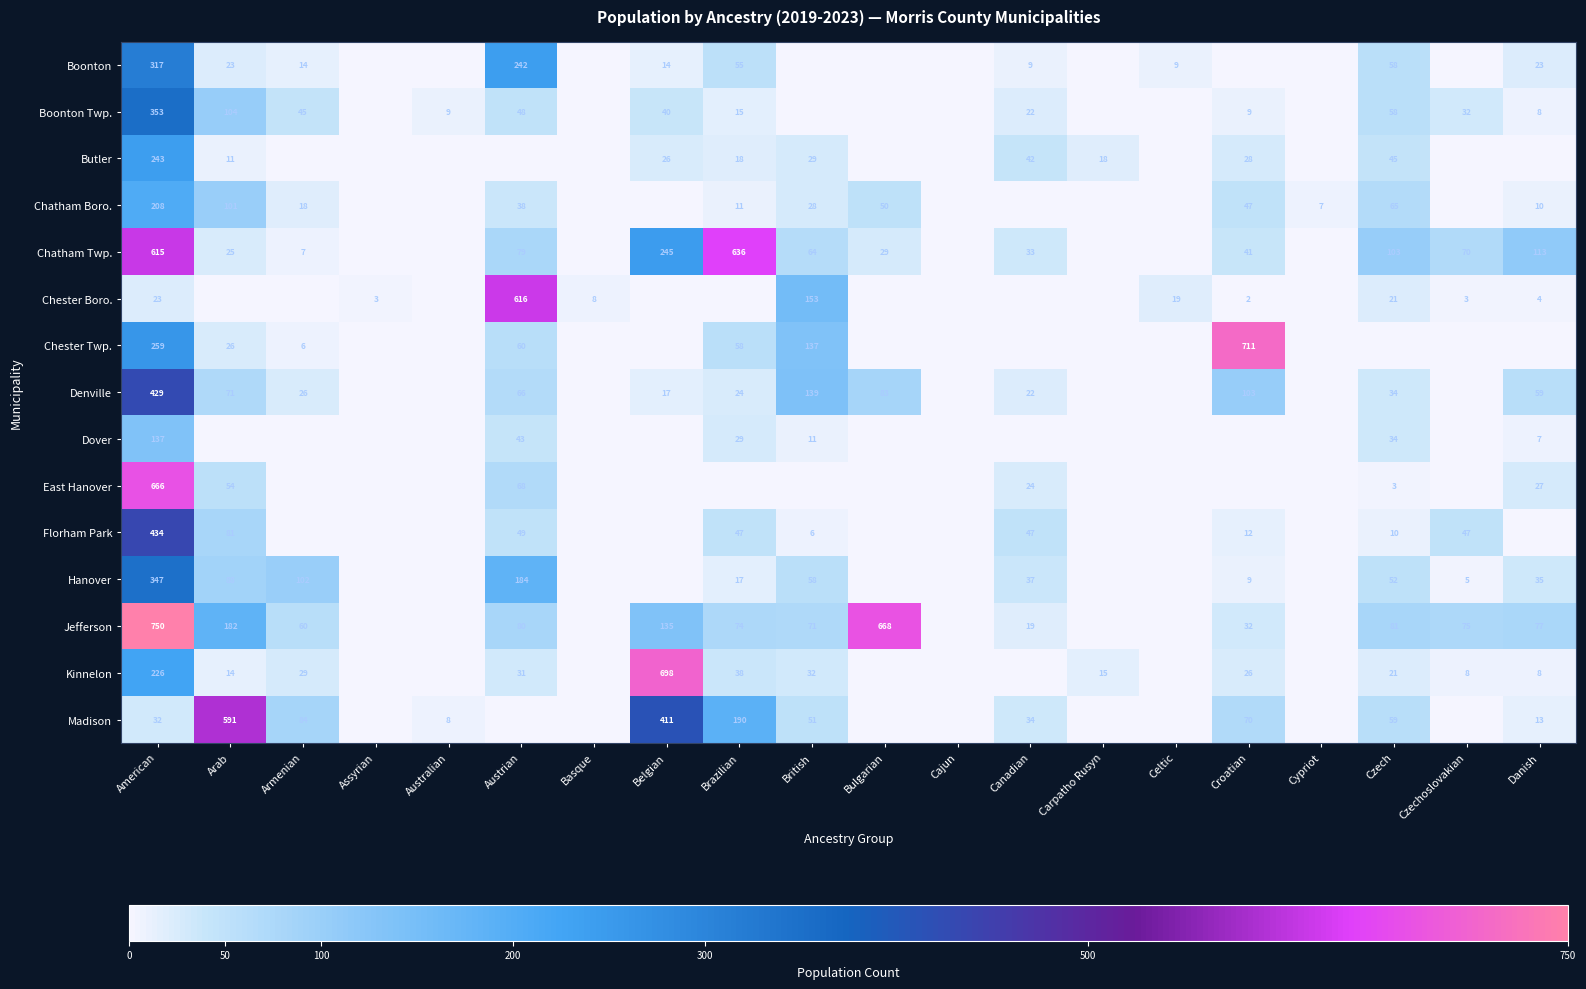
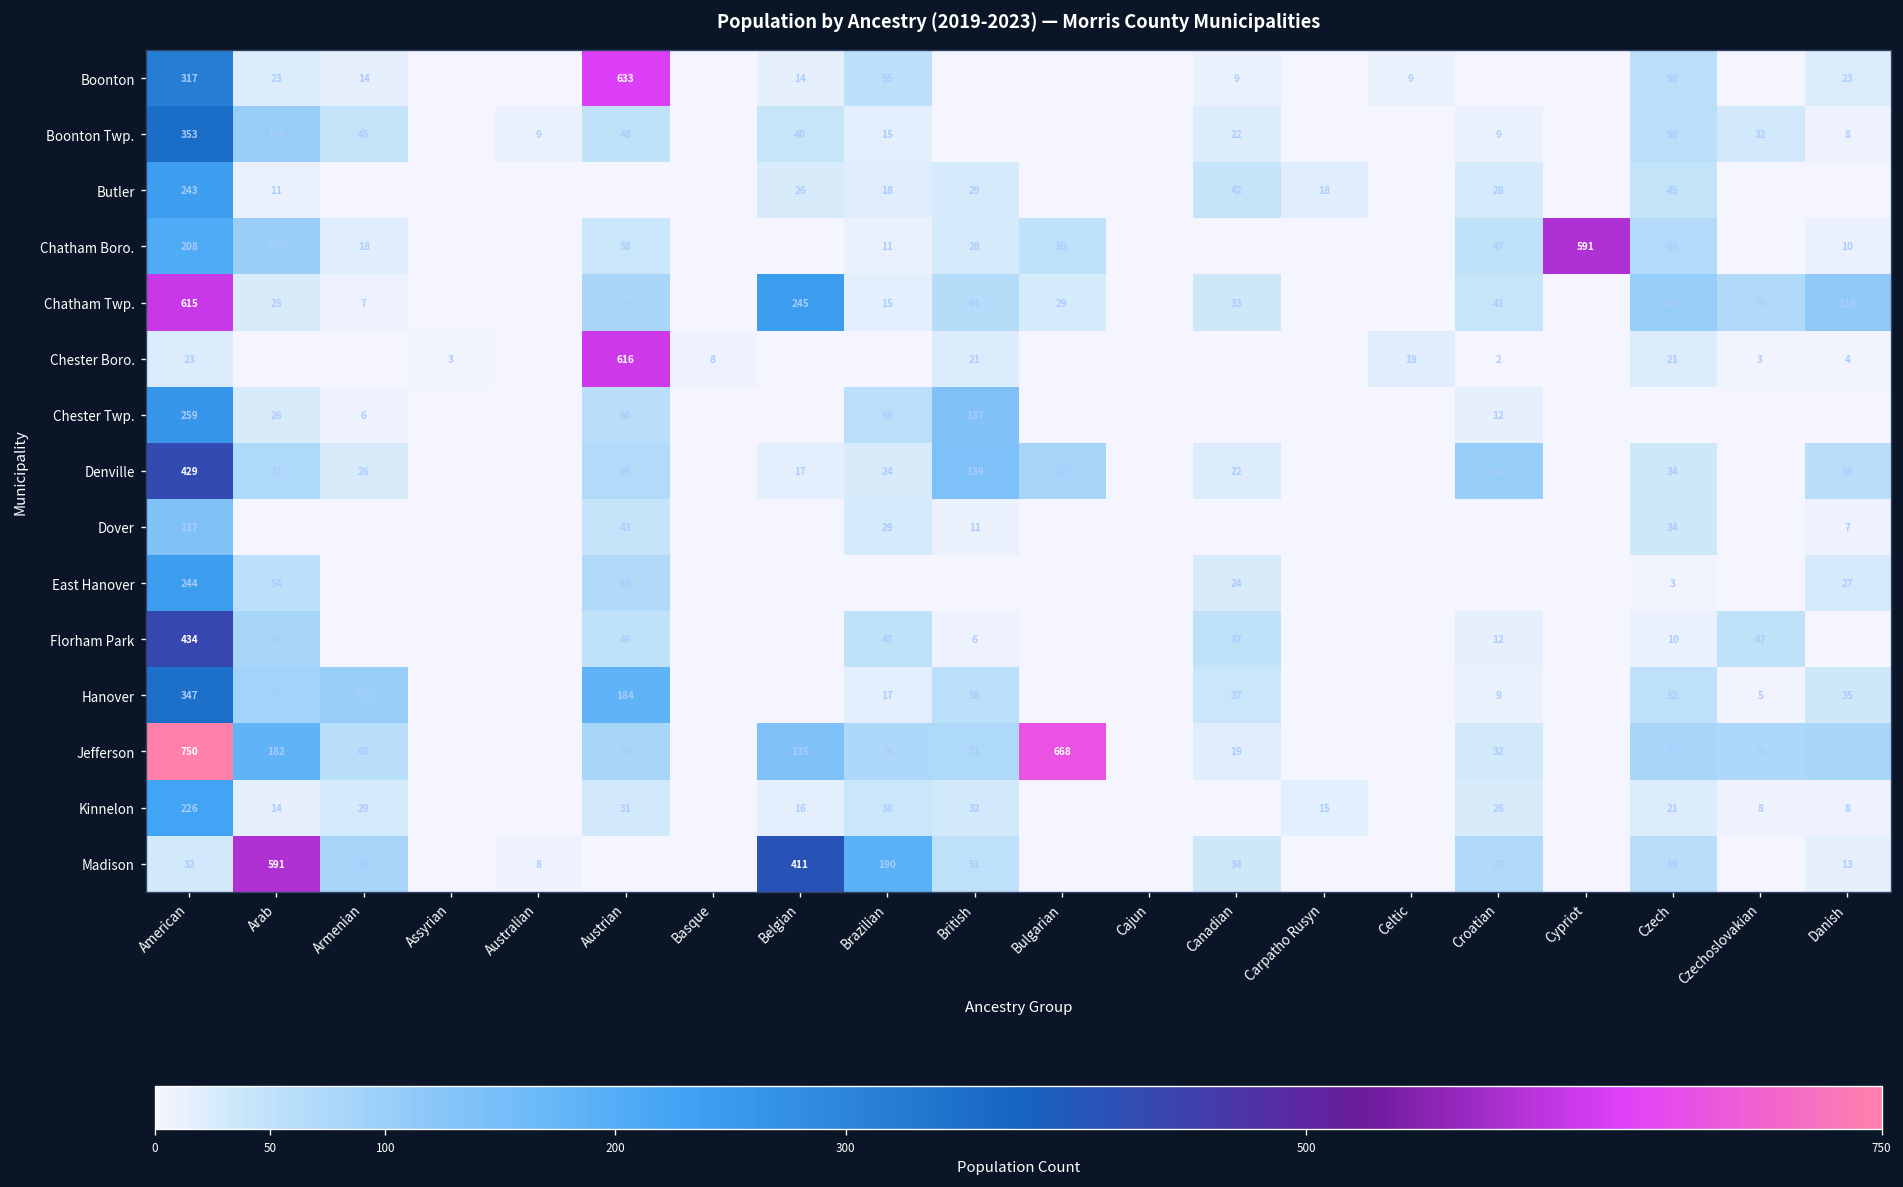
Boonton, Austrian: 242 -> 633
Chatham Boro., Cypriot: 7 -> 591
Chatham Twp., Brazilian: 636 -> 15
Chester Boro., British: 153 -> 21
Chester Twp., Croatian: 711 -> 12
East Hanover, American: 666 -> 244
Kinnelon, Belgian: 698 -> 16
